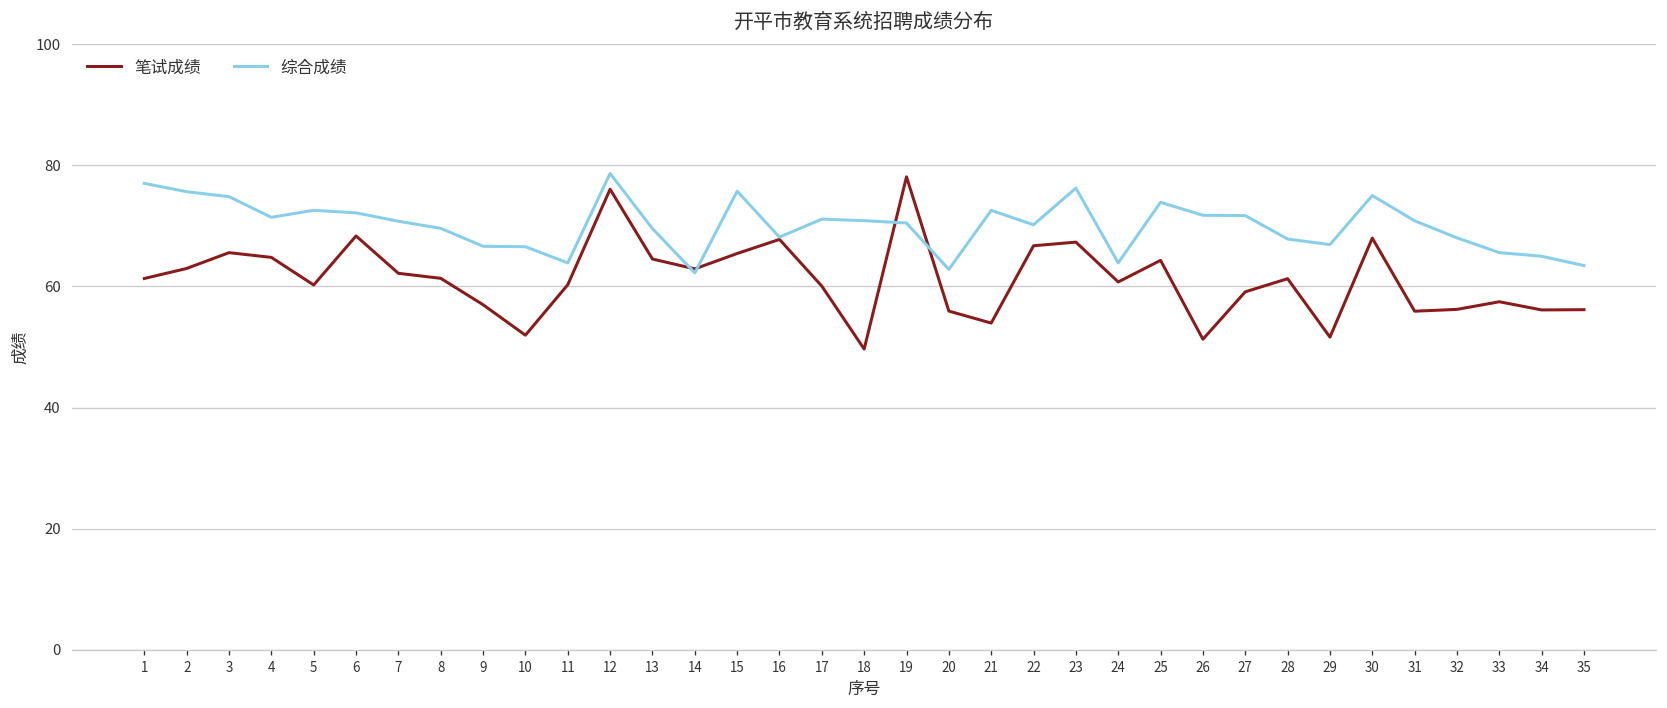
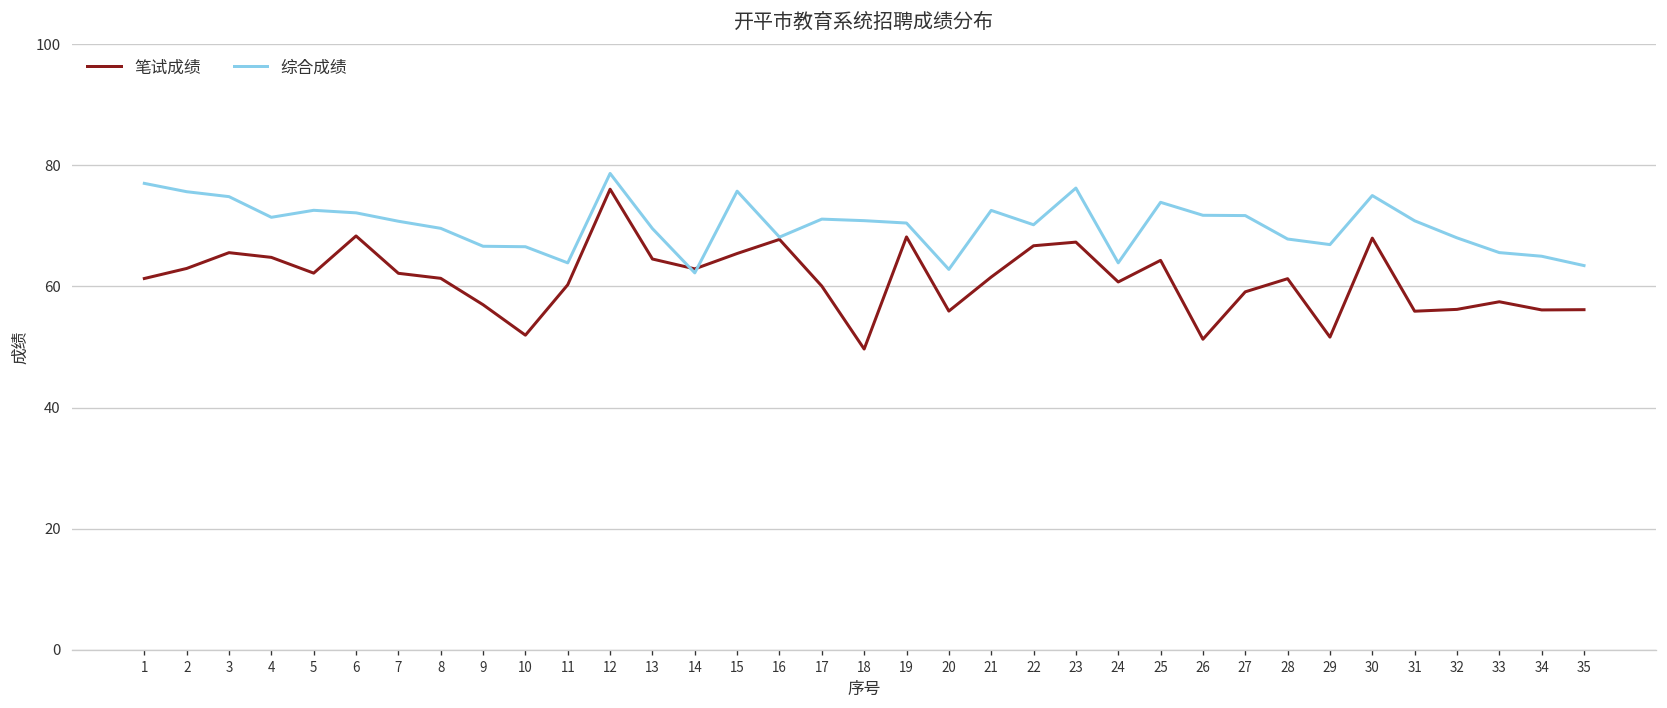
笔试成绩, 5: 60 -> 62
笔试成绩, 19: 78 -> 68
笔试成绩, 21: 54 -> 62
